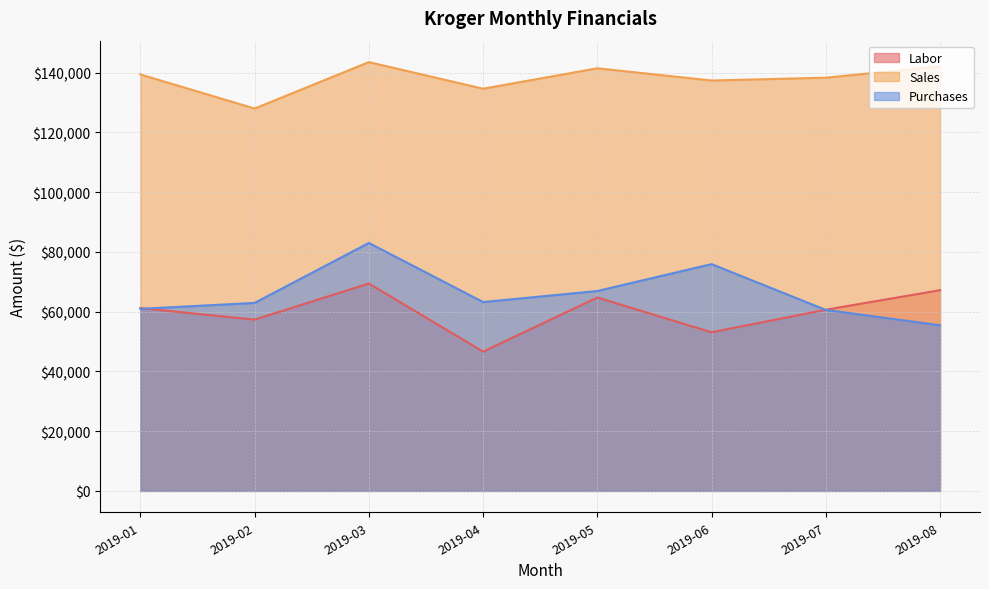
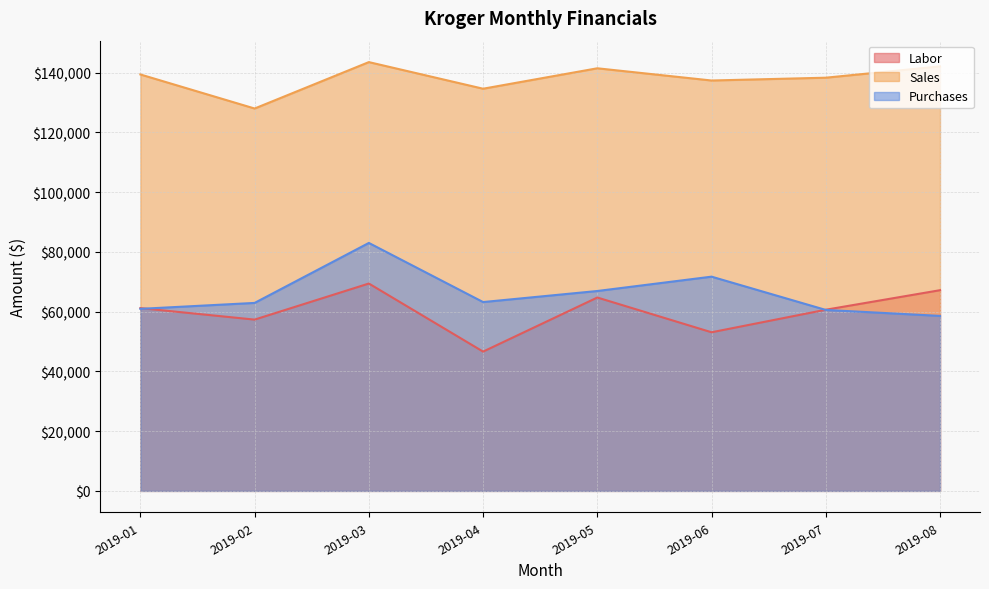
Purchases, 2019-06: $76,000 -> $72,000
Purchases, 2019-08: $55,000 -> $59,000
